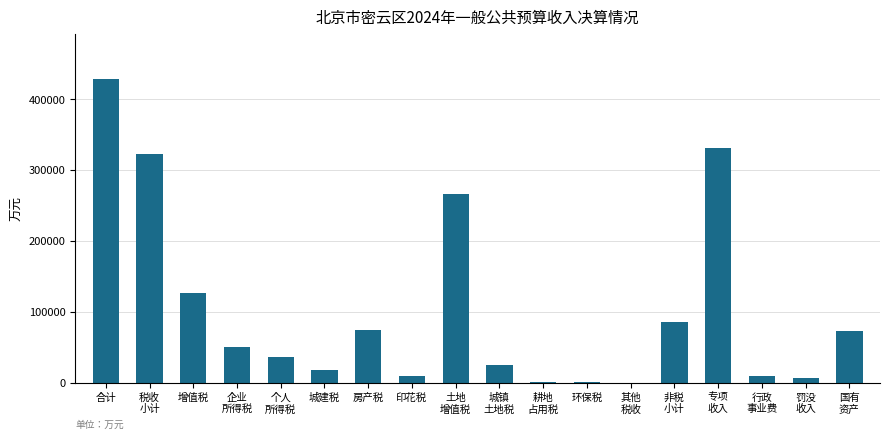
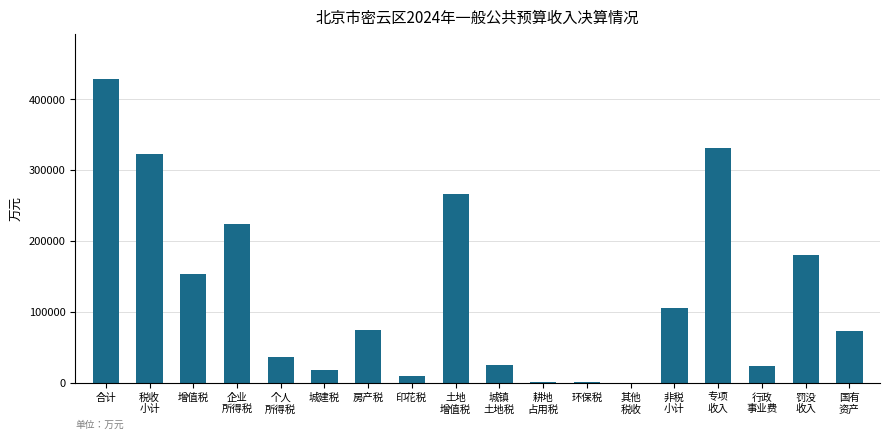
增值税: 130000 -> 150000
企业 所得税: 50000 -> 220000
非税 小计: 90000 -> 110000
行政 事业费: 10000 -> 20000
罚没 收入: 10000 -> 180000
